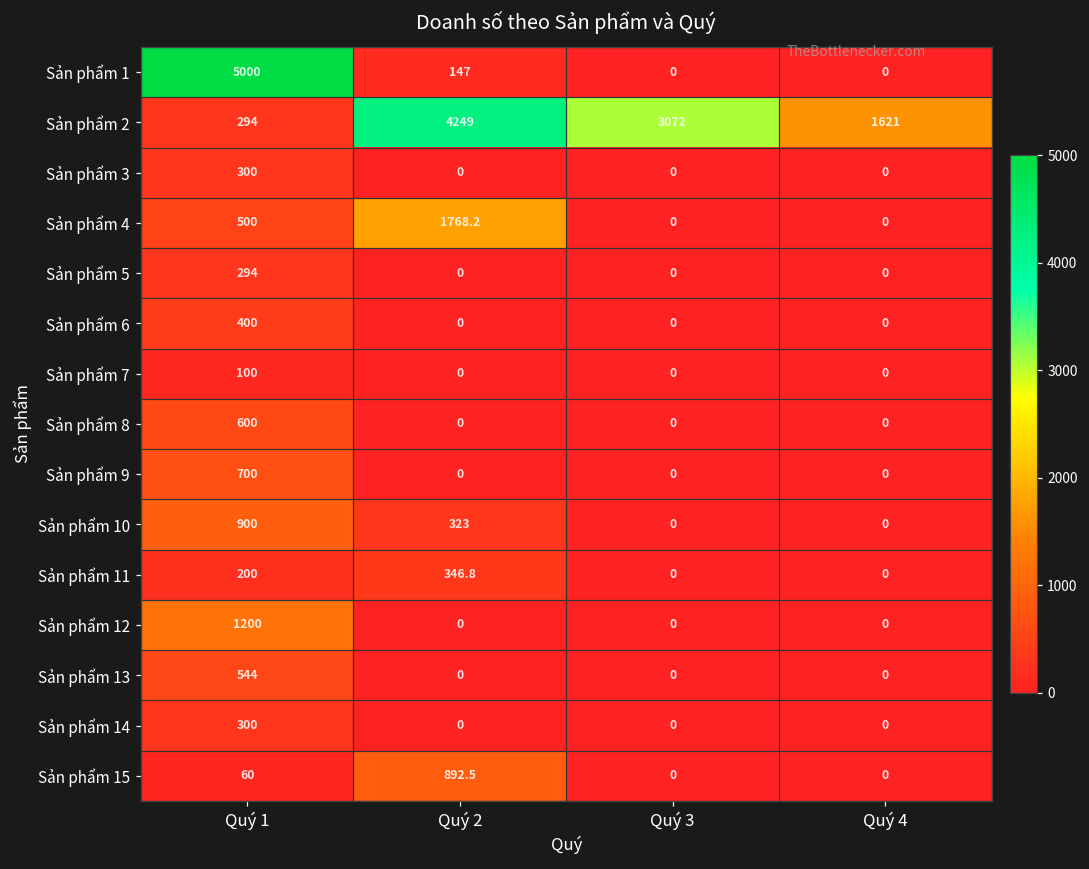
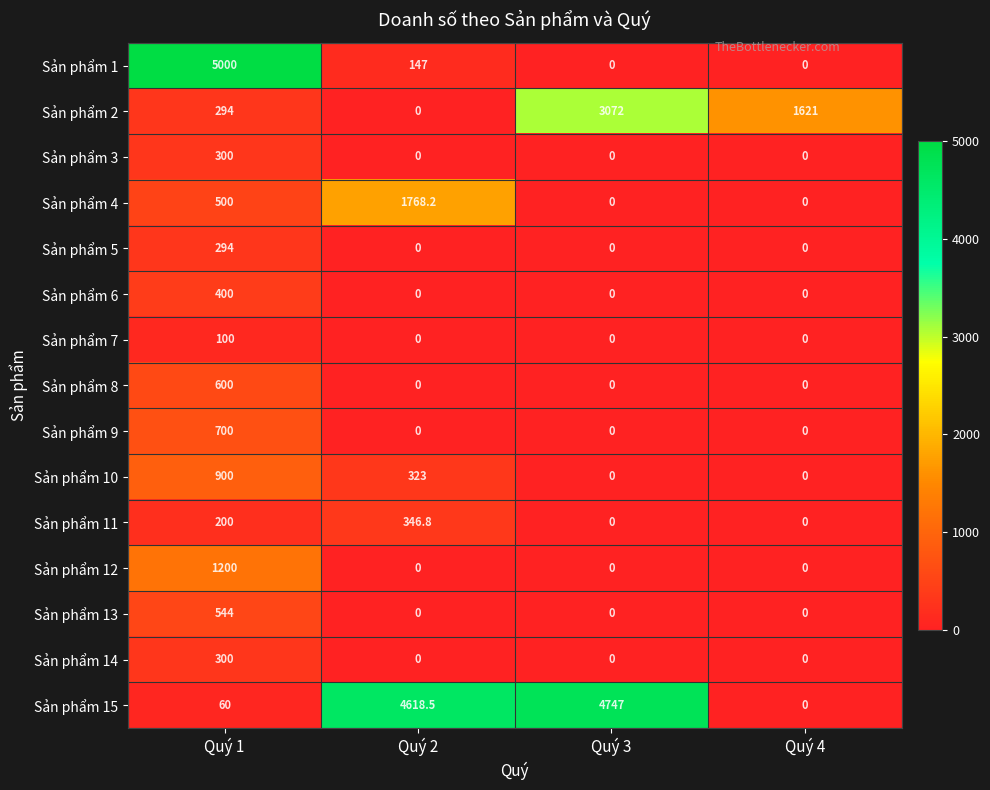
Sản phẩm 2, Quý 2: 4249 -> 0
Sản phẩm 15, Quý 2: 892.5 -> 4618.5
Sản phẩm 15, Quý 3: 0 -> 4747
